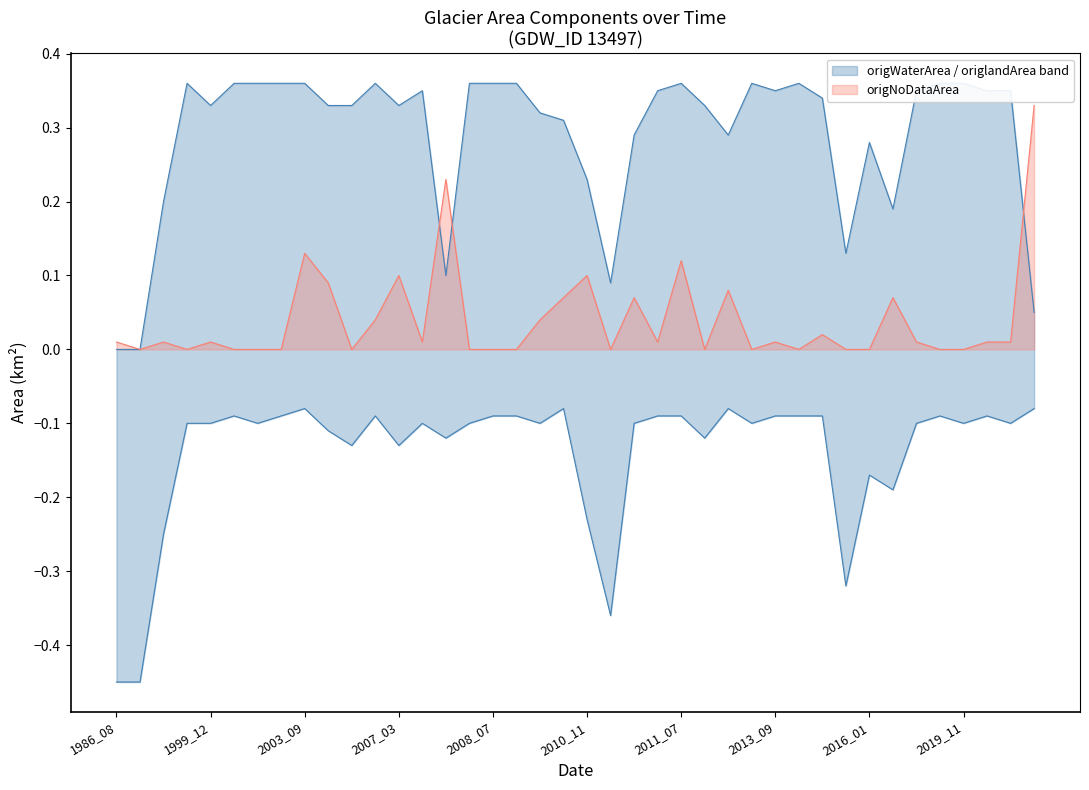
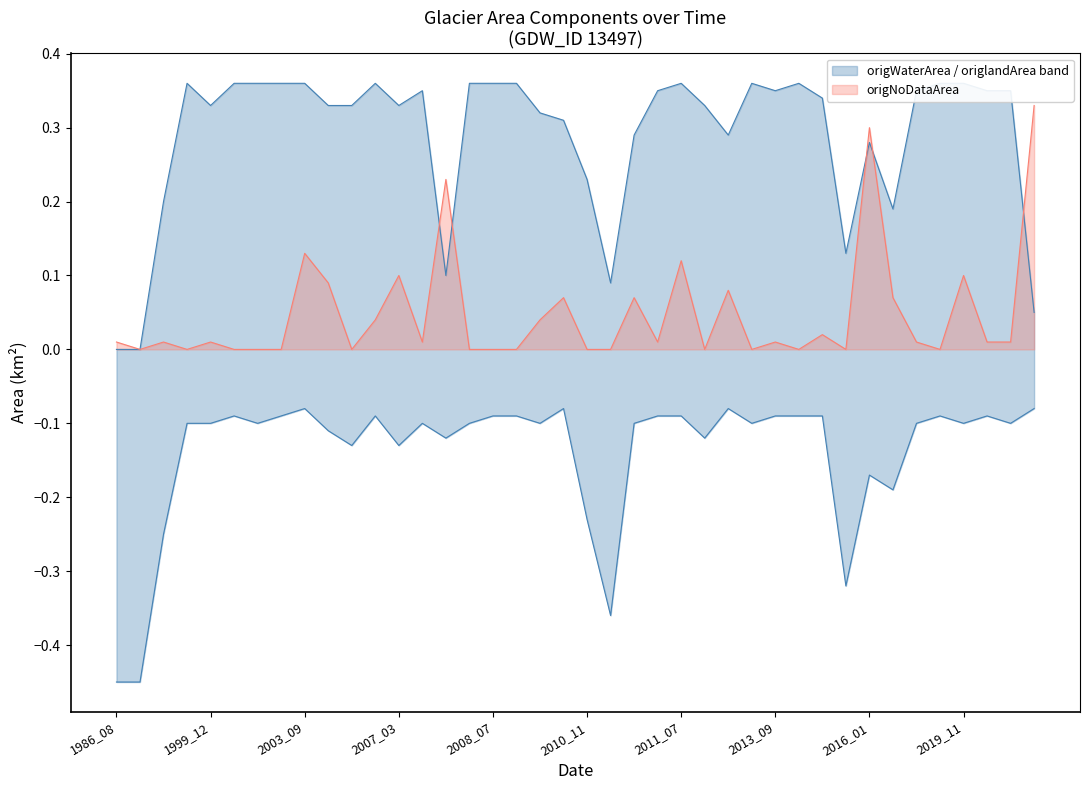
origNoDataArea, 2010_11: 0.1 -> 0.0
origNoDataArea, 2016_01: 0.0 -> 0.3
origNoDataArea, 2019_11: 0.0 -> 0.1
